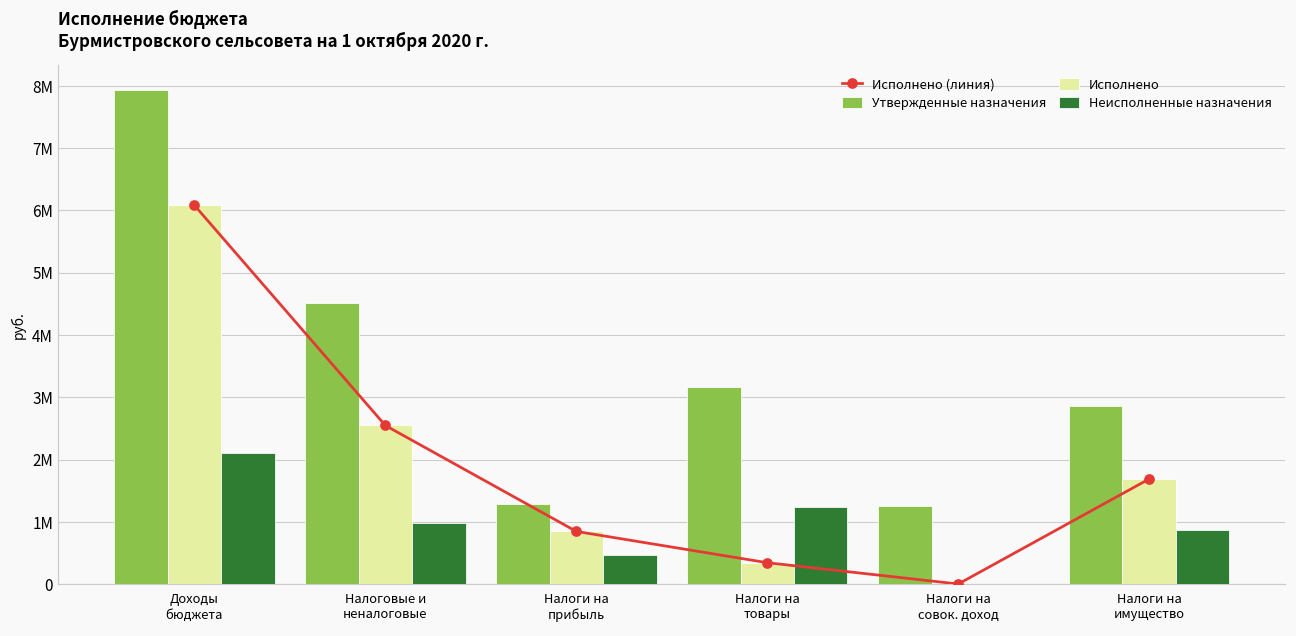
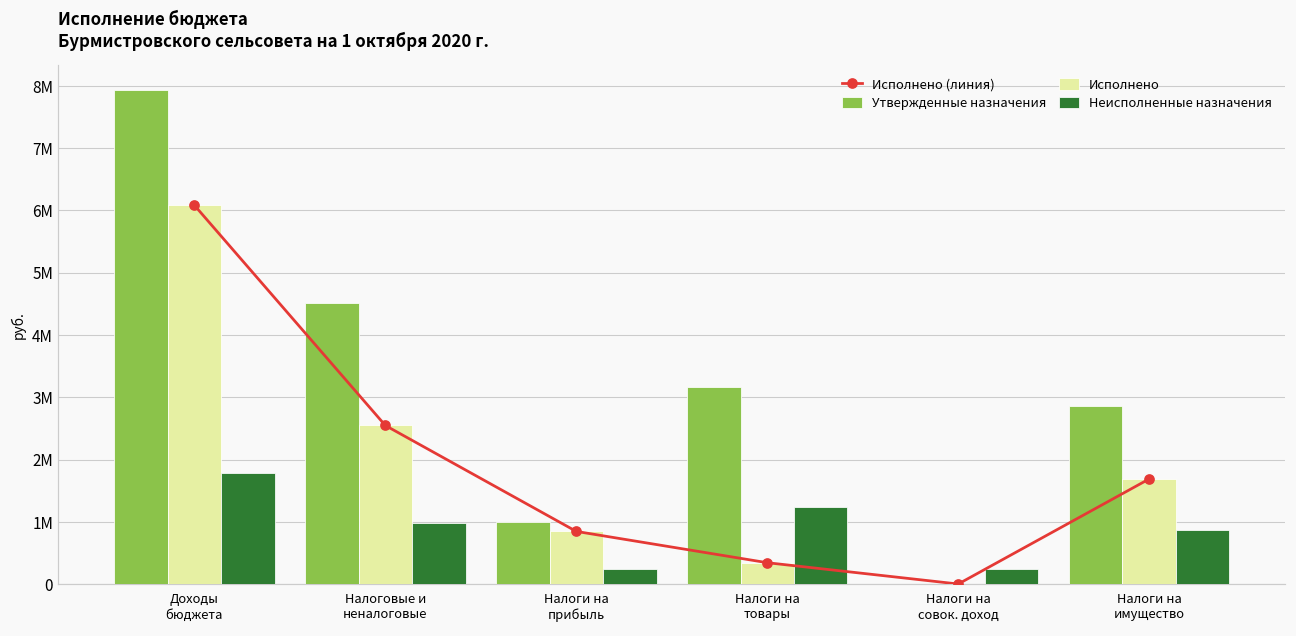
Неисполненные назначения, Доходы бюджета: 2100000 -> 1800000
Утвержденные назначения, Налоги на прибыль: 1300000 -> 1000000
Неисполненные назначения, Налоги на прибыль: 500000 -> 300000
Утвержденные назначения, Налоги на совок. доход: 1300000 -> 0
Неисполненные назначения, Налоги на совок. доход: 0 -> 200000
